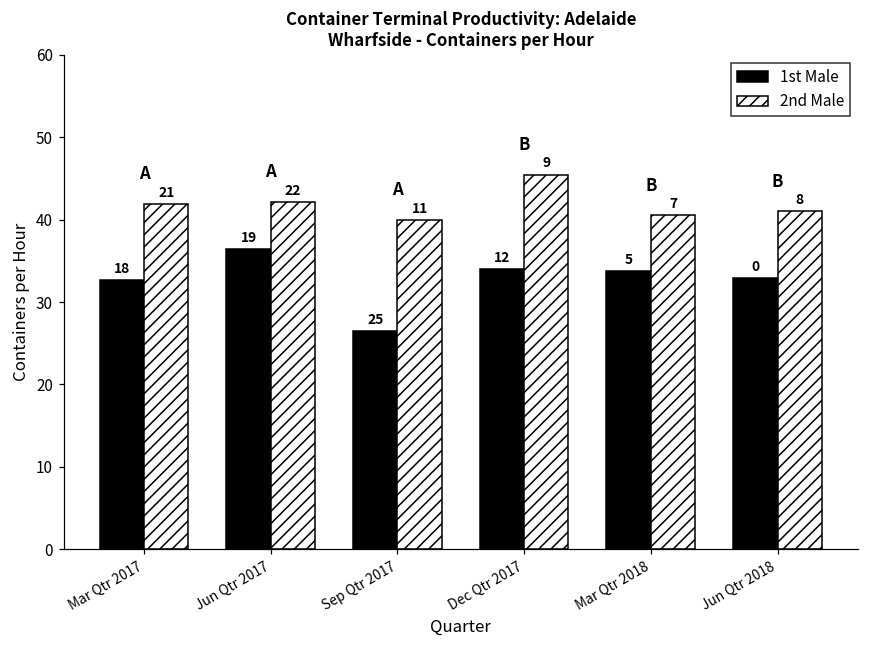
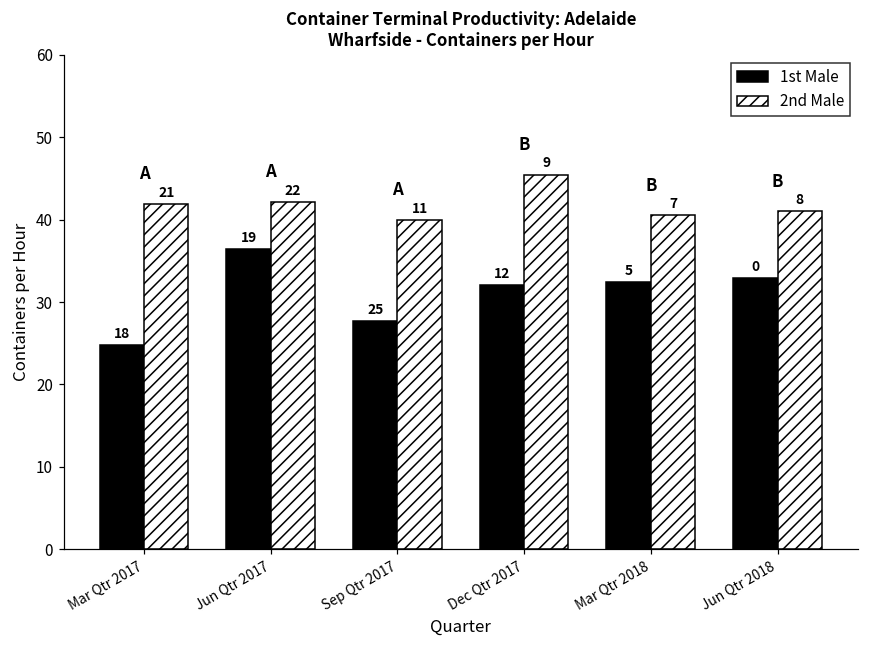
1st Male, Mar Qtr 2017: 33 -> 25
1st Male, Sep Qtr 2017: 27 -> 28
1st Male, Dec Qtr 2017: 34 -> 32
1st Male, Mar Qtr 2018: 34 -> 32
